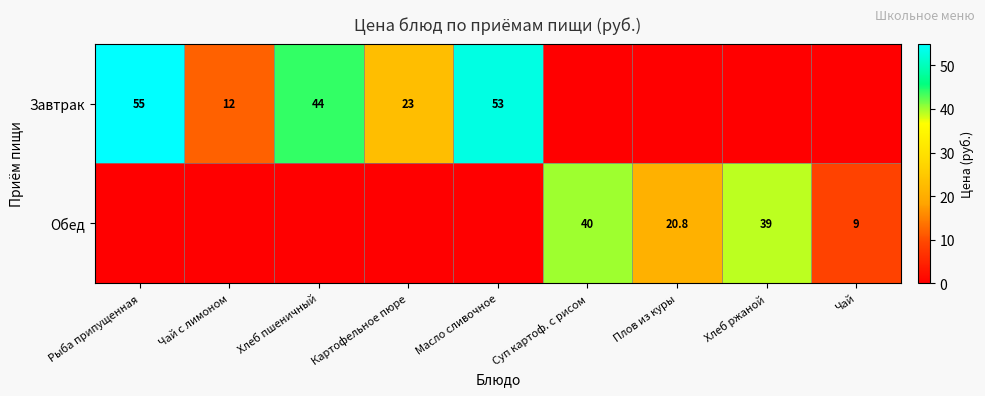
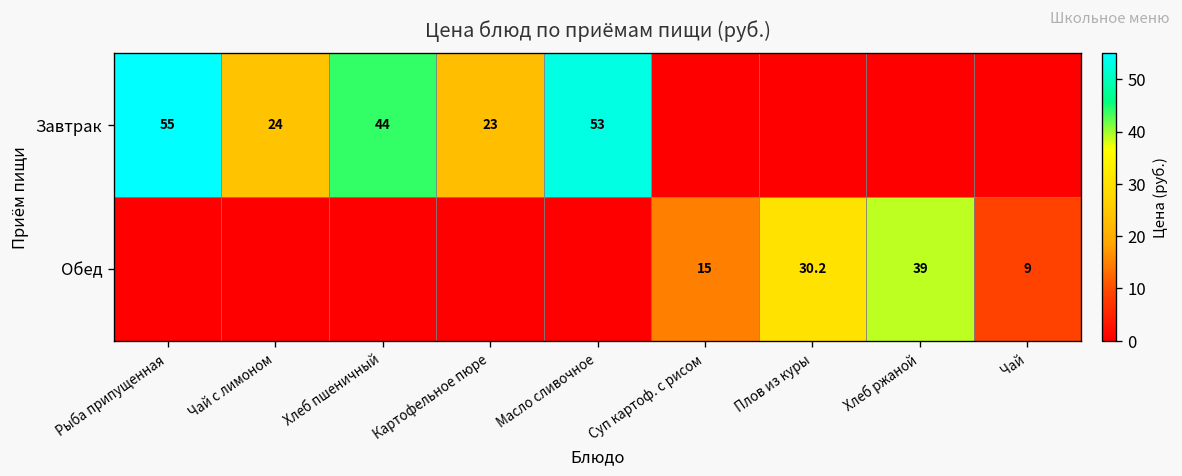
Завтрак, Чай с лимоном: 12 -> 24
Обед, Суп картоф. с рисом: 40 -> 15
Обед, Плов из куры: 20.8 -> 30.2
